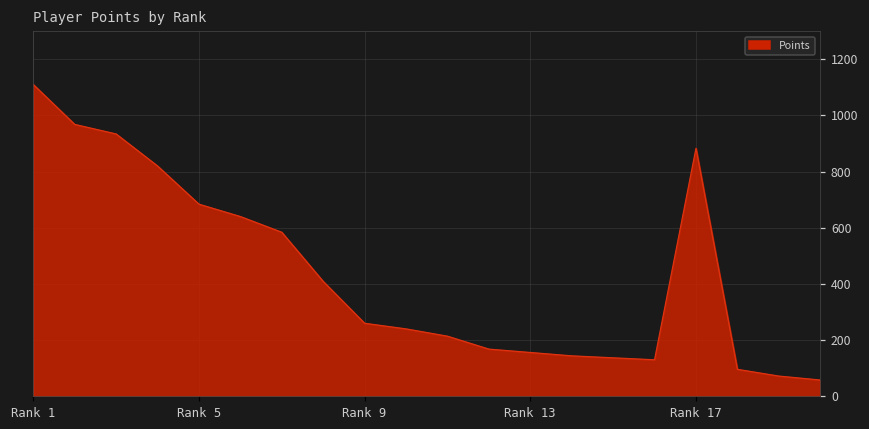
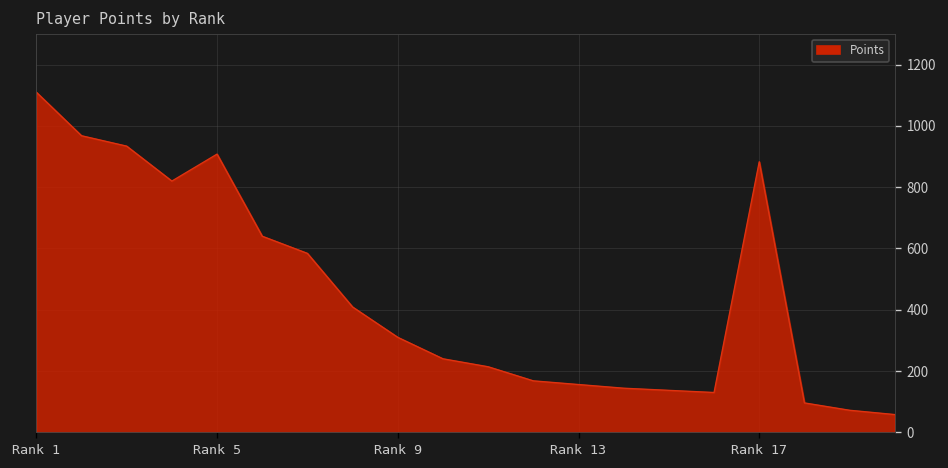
Rank 5: 680 -> 910
Rank 9: 260 -> 310
